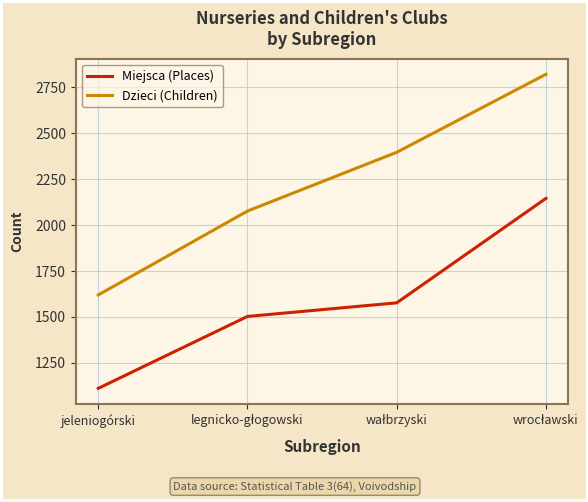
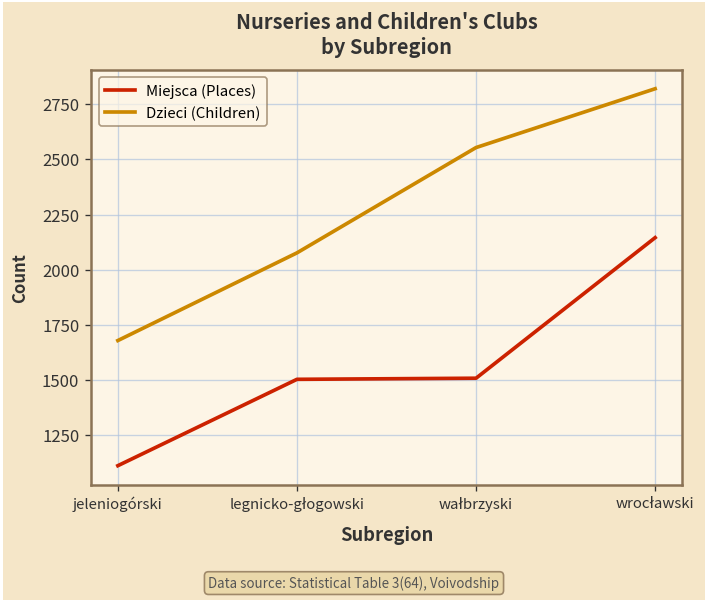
Dzieci (Children), jeleniogórski: 1620 -> 1680
Miejsca (Places), wałbrzyski: 1580 -> 1510
Dzieci (Children), wałbrzyski: 2400 -> 2550
